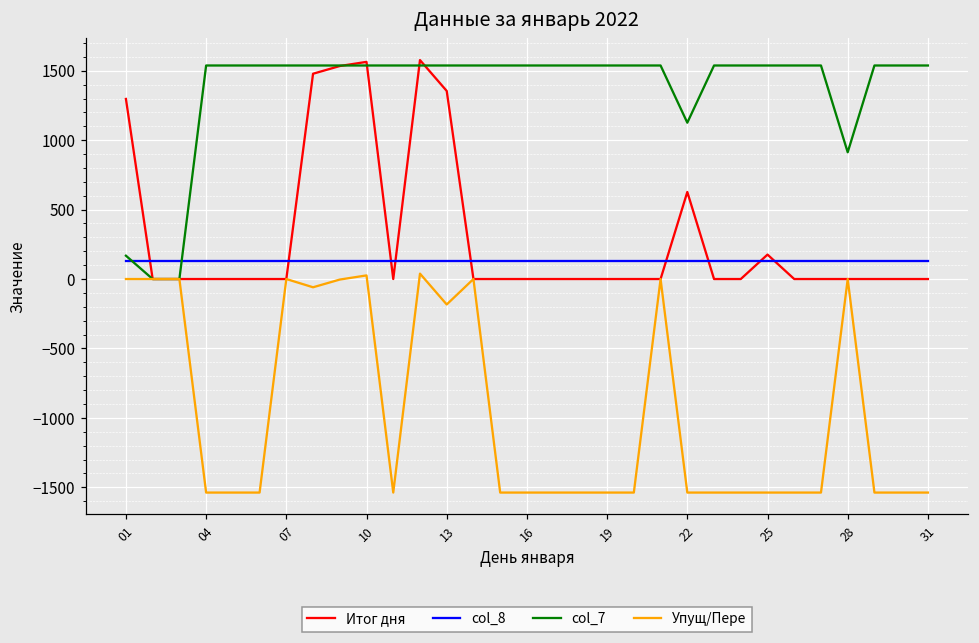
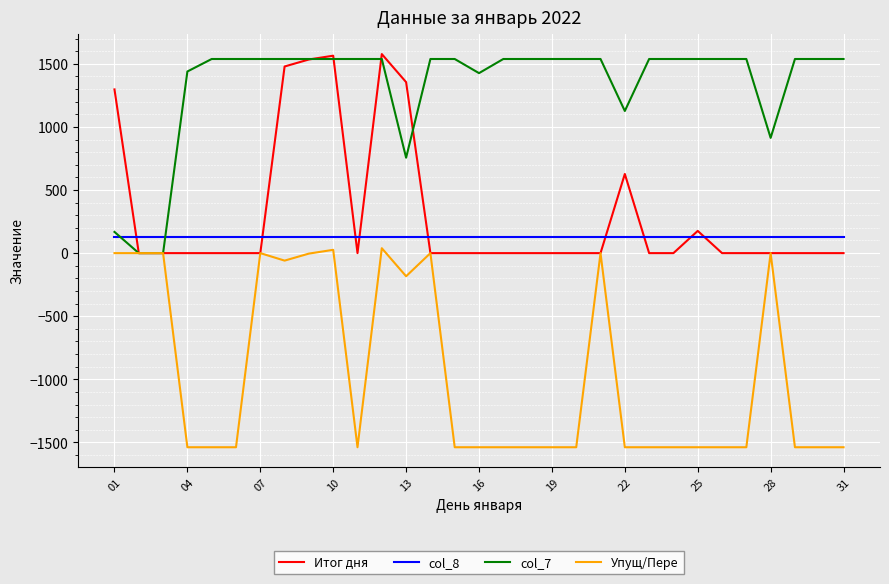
col_7, 04: 1540 -> 1440
col_7, 13: 1540 -> 760
col_7, 16: 1540 -> 1430
